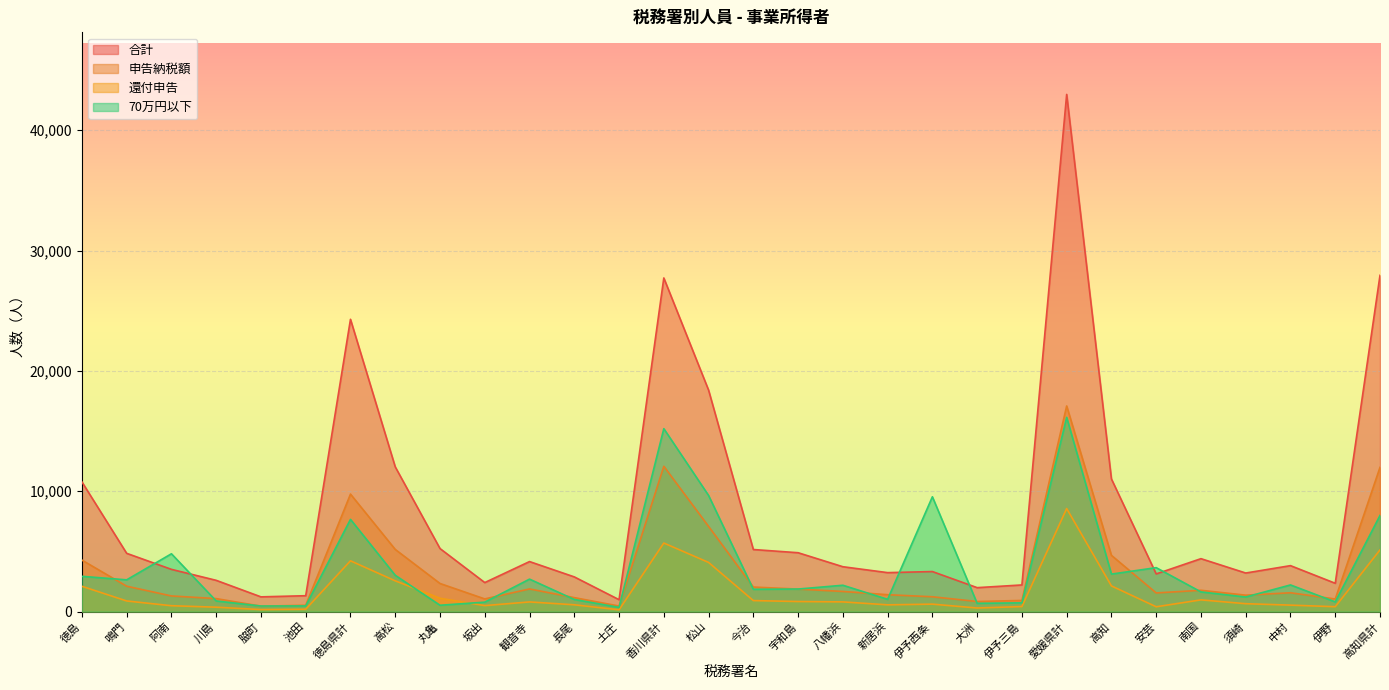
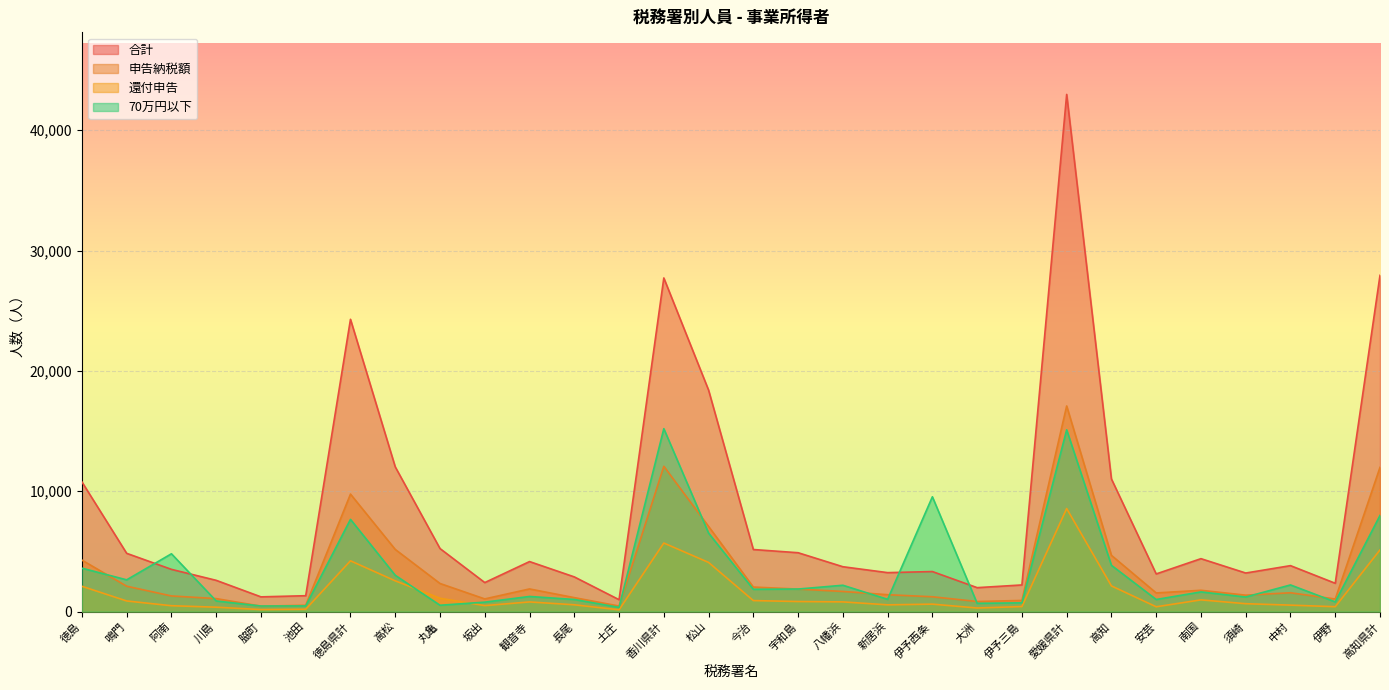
70万円以下, 徳島: 2,900 -> 3,600
70万円以下, 観音寺: 2,700 -> 1,300
70万円以下, 松山: 9,700 -> 6,500
70万円以下, 愛媛県計: 16,100 -> 15,100
70万円以下, 高知: 3,100 -> 3,800
70万円以下, 安芸: 3,700 -> 1,000
